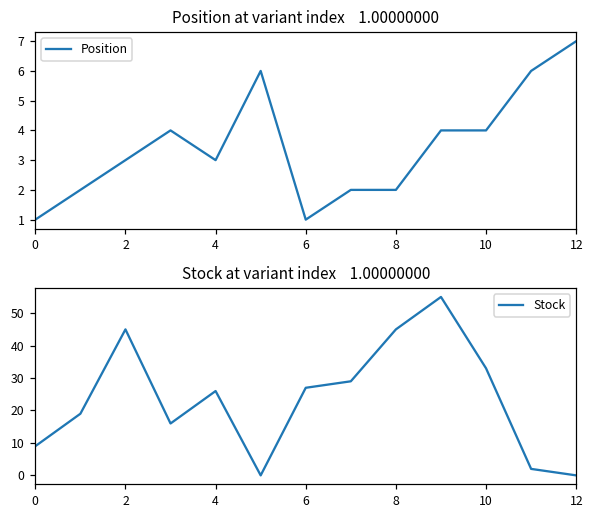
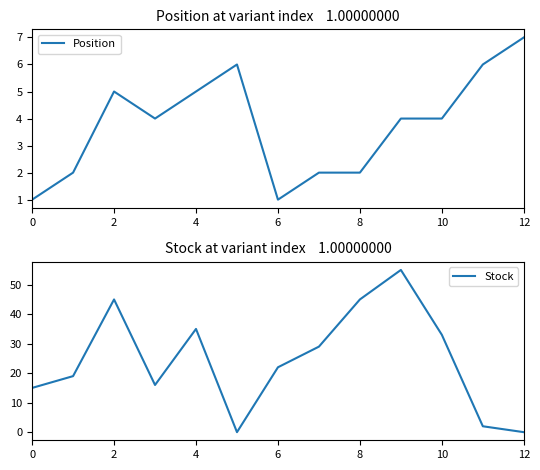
Position at variant index 1.00000000, 2: 3 -> 5
Position at variant index 1.00000000, 4: 3 -> 5
Stock at variant index 1.00000000, 0: 9 -> 15
Stock at variant index 1.00000000, 4: 26 -> 35
Stock at variant index 1.00000000, 6: 27 -> 22
